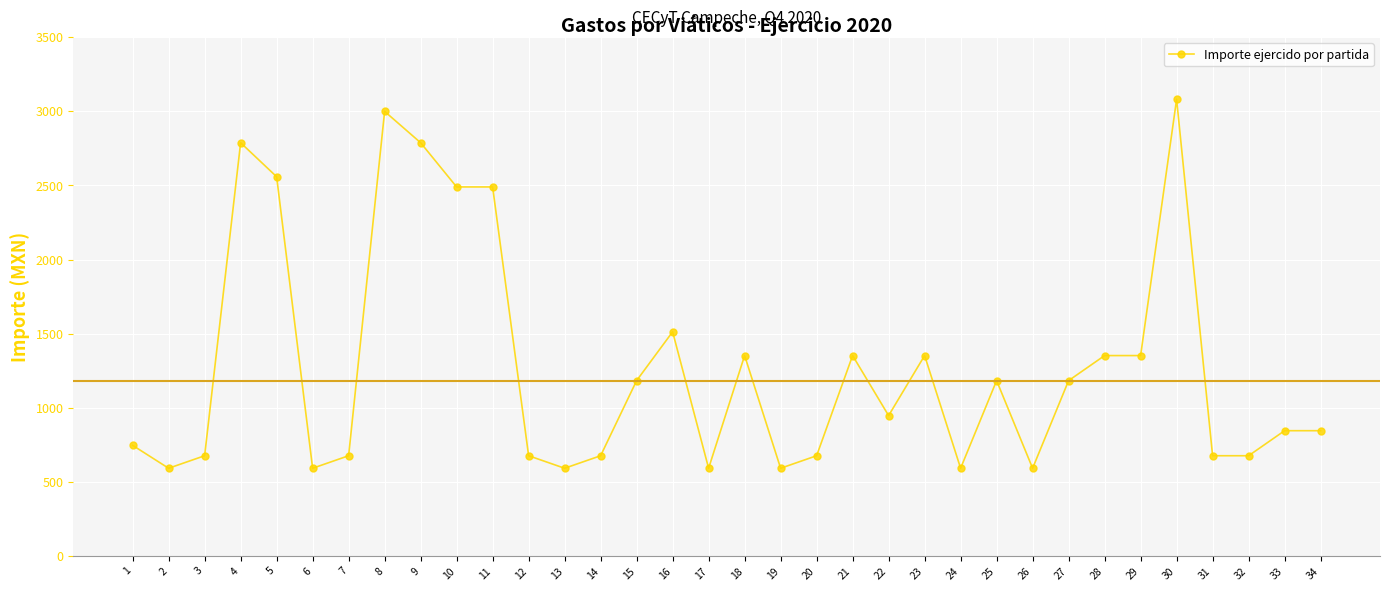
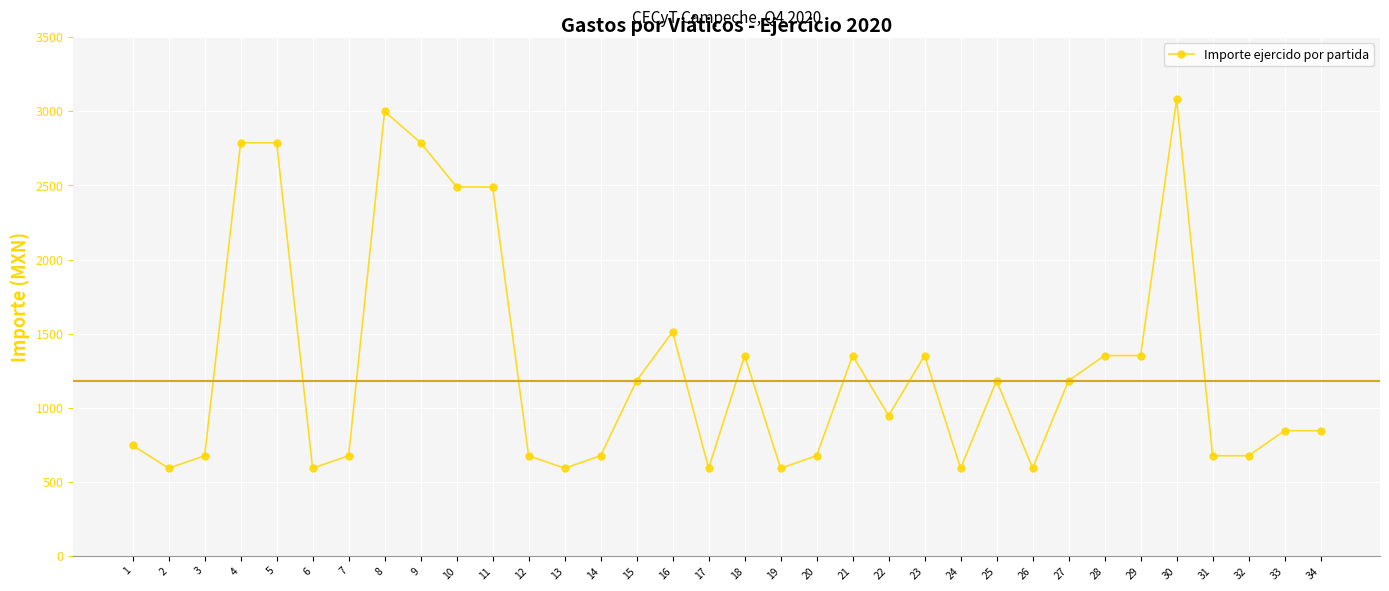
5: 2560 -> 2790
